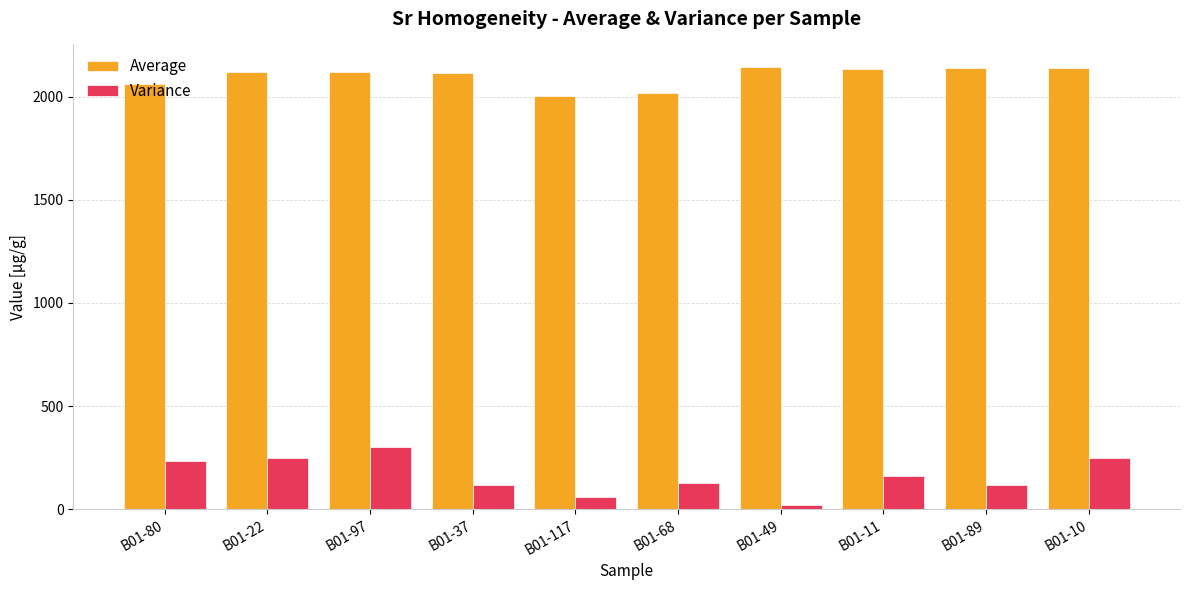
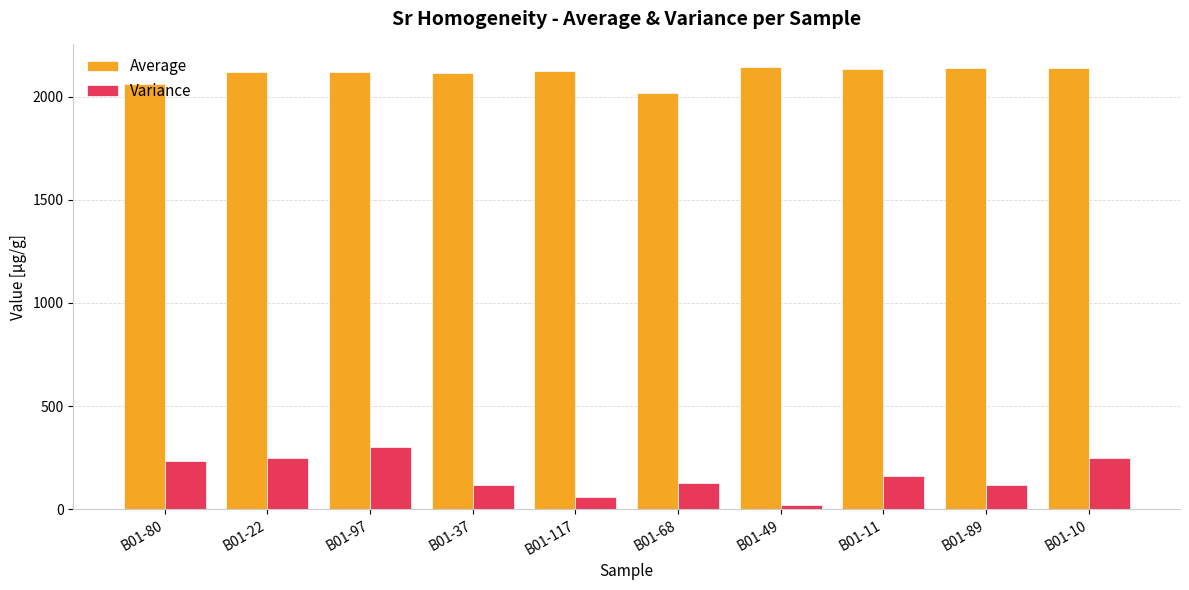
Average, B01-117: 2000 -> 2120
